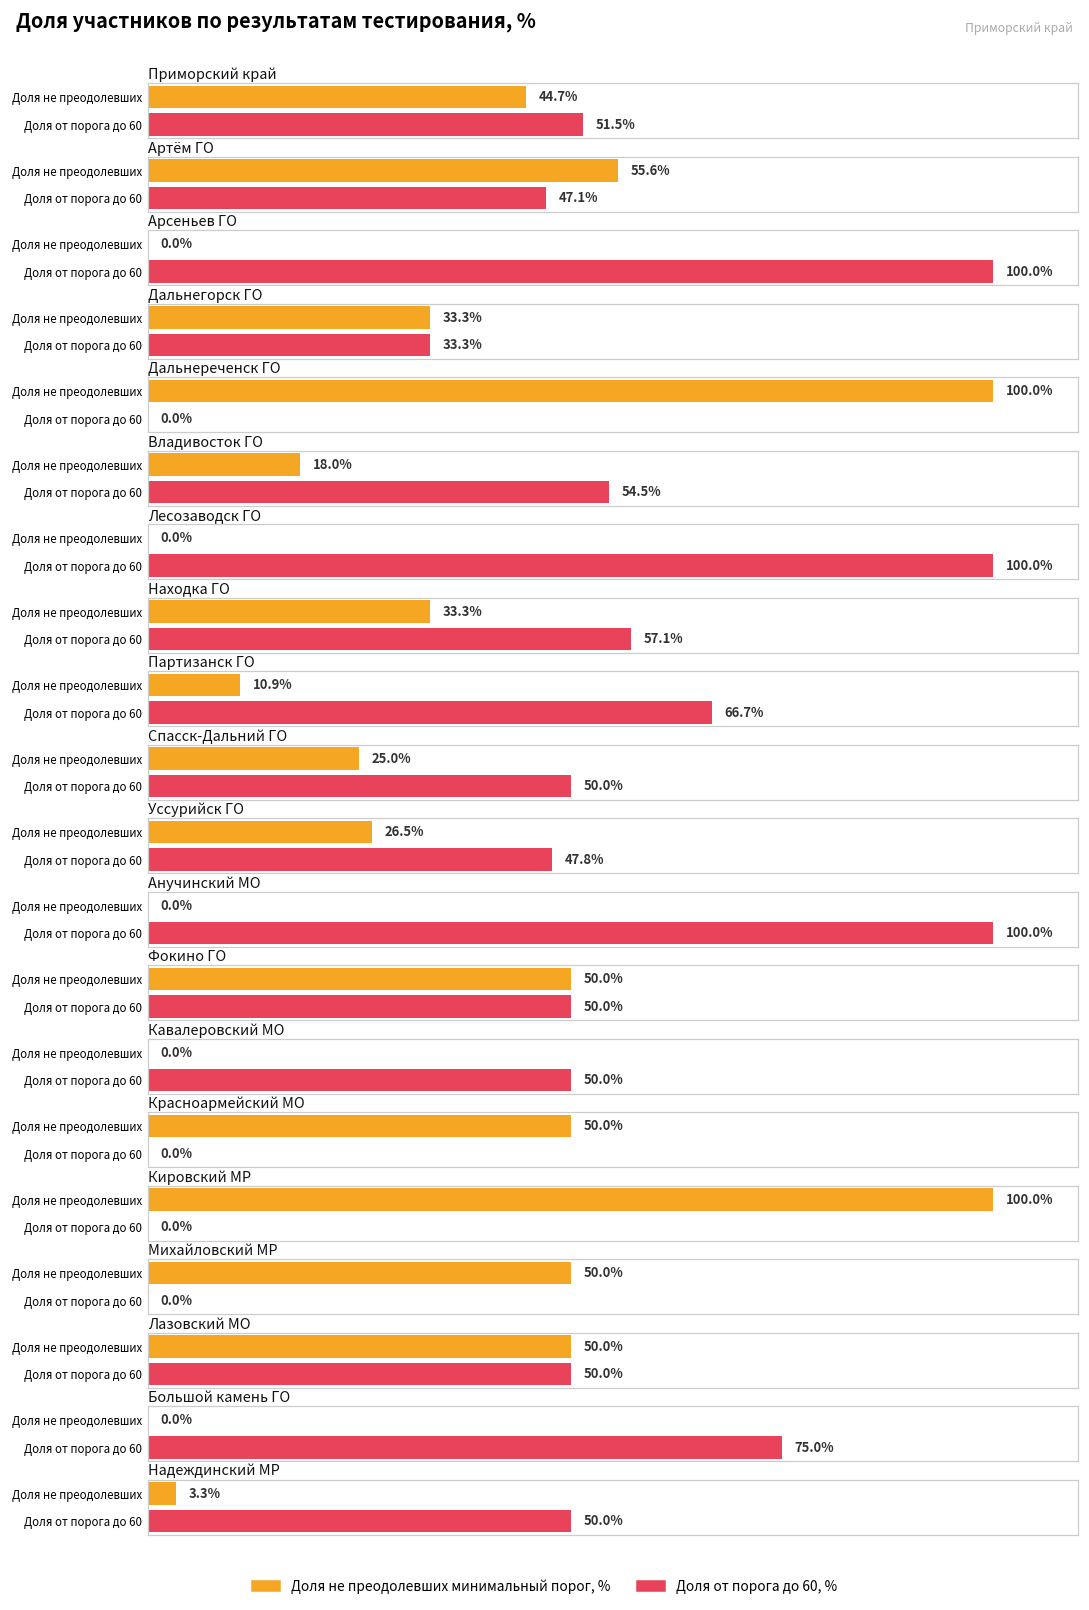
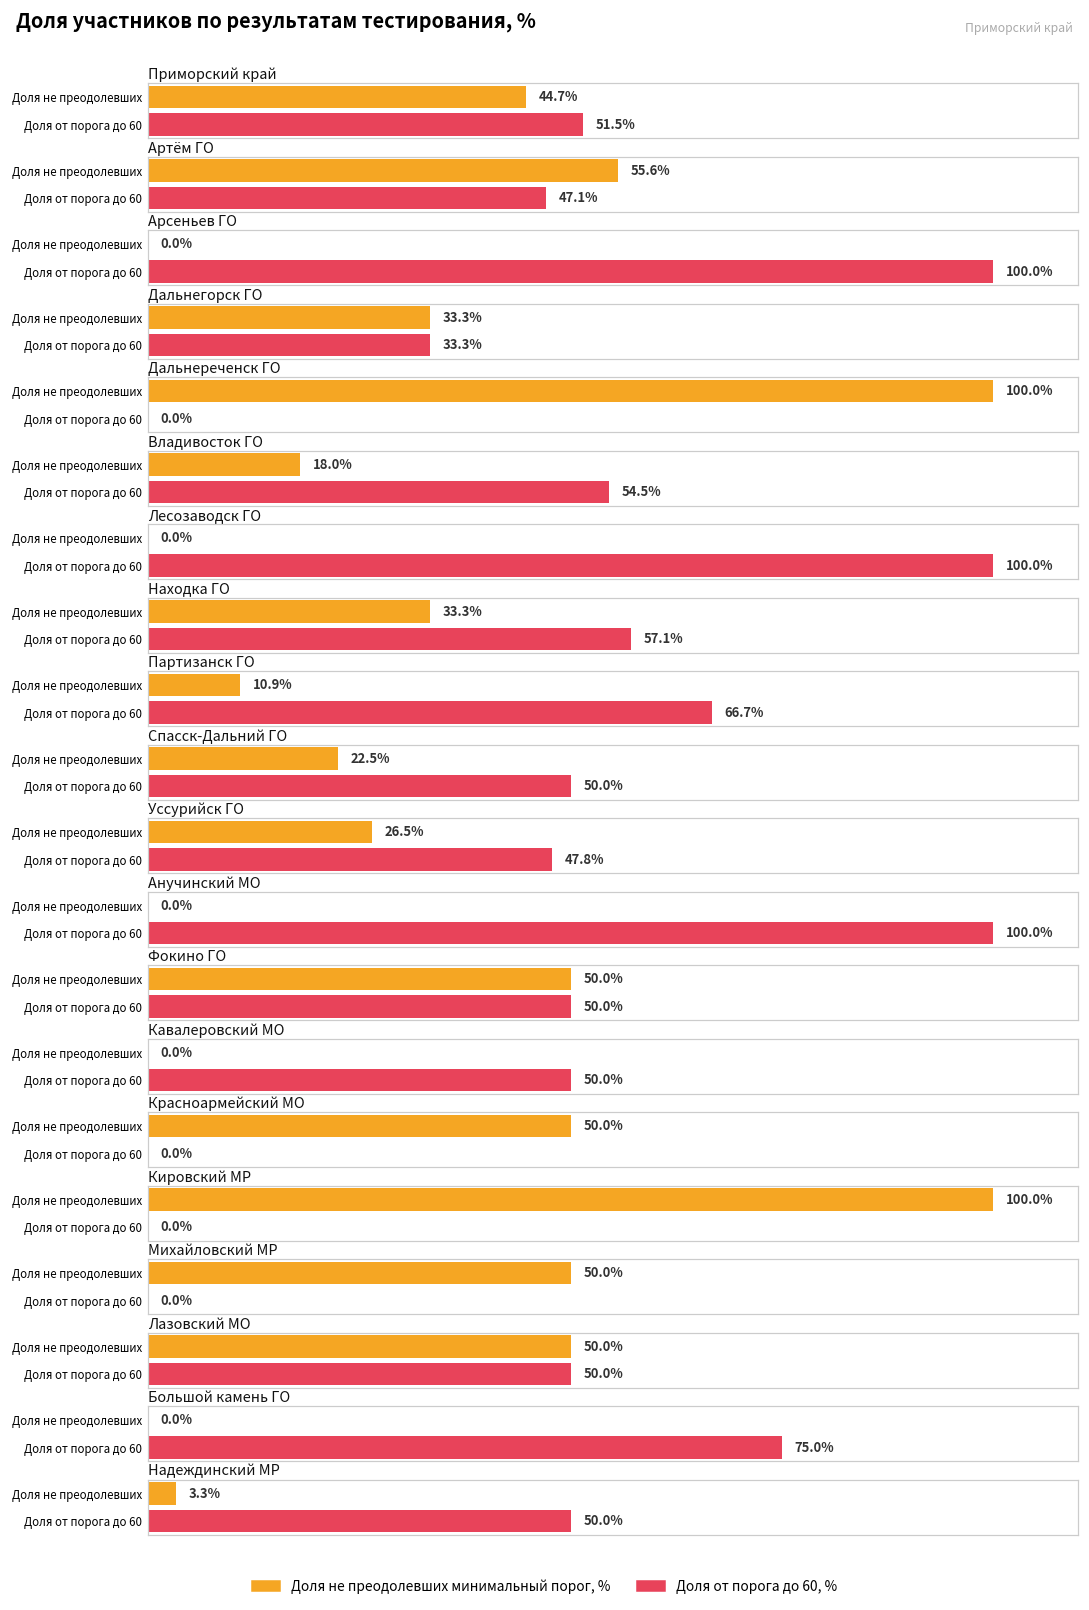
Спасск-Дальний ГО, Доля не преодолевших: 25.0% -> 22.5%
